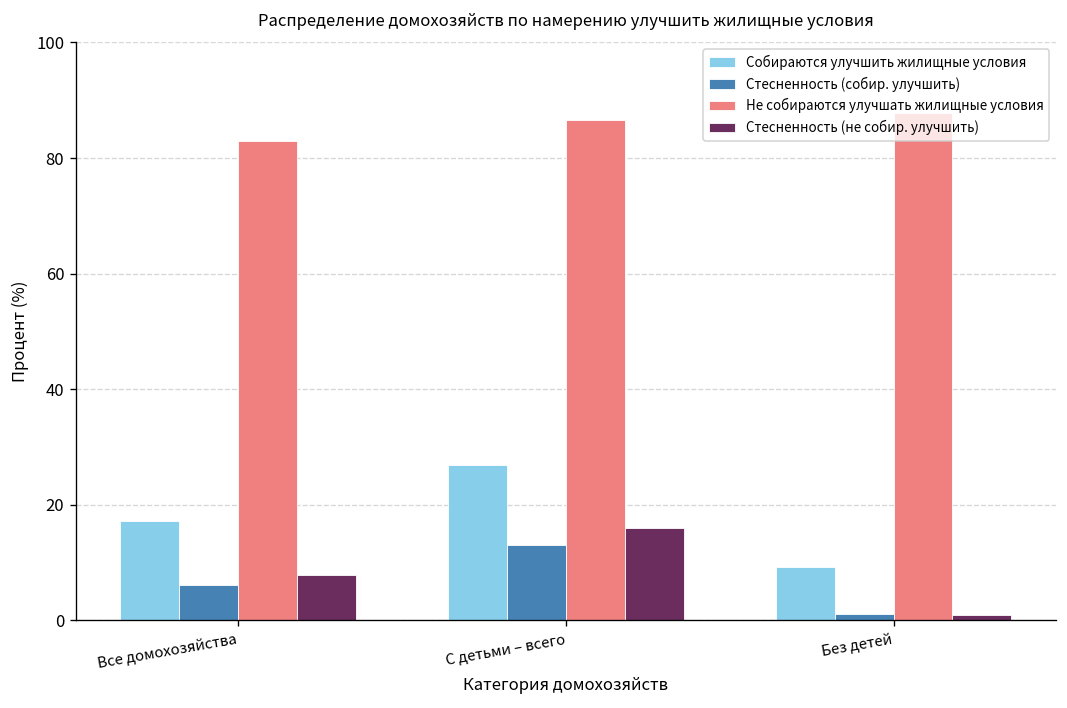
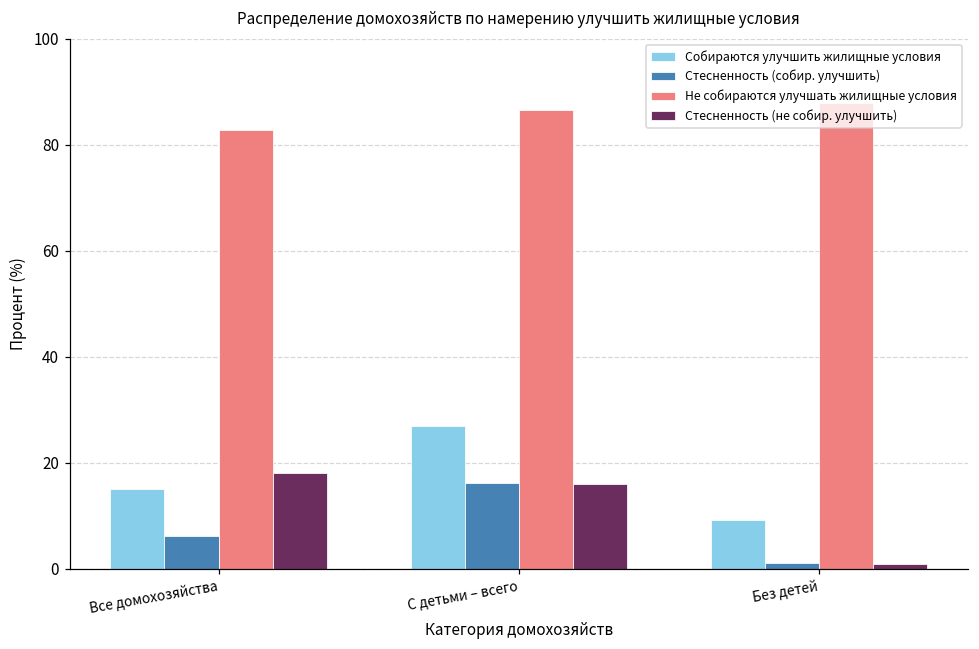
Собираются улучшить жилищные условия, Все домохозяйства: 17 -> 15
Стесненность (не собир. улучшить), Все домохозяйства: 8 -> 18
Стесненность (собир. улучшить), С детьми – всего: 13 -> 16
